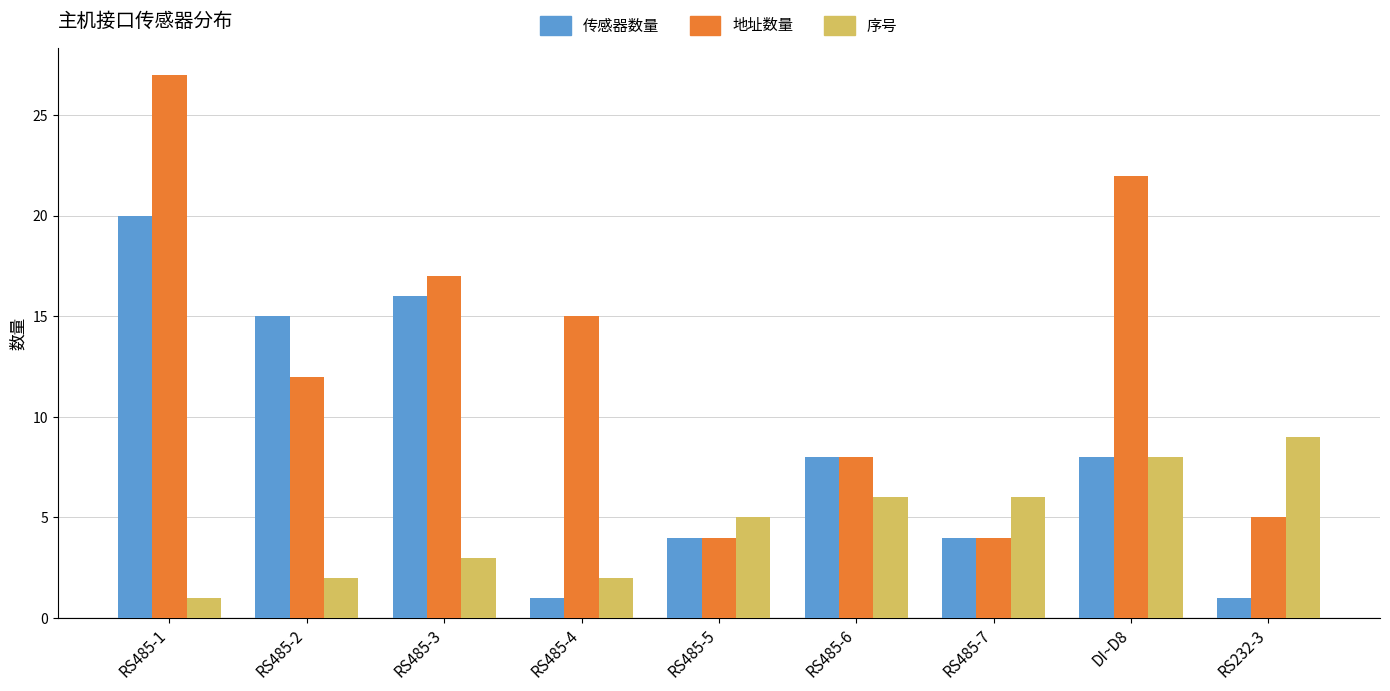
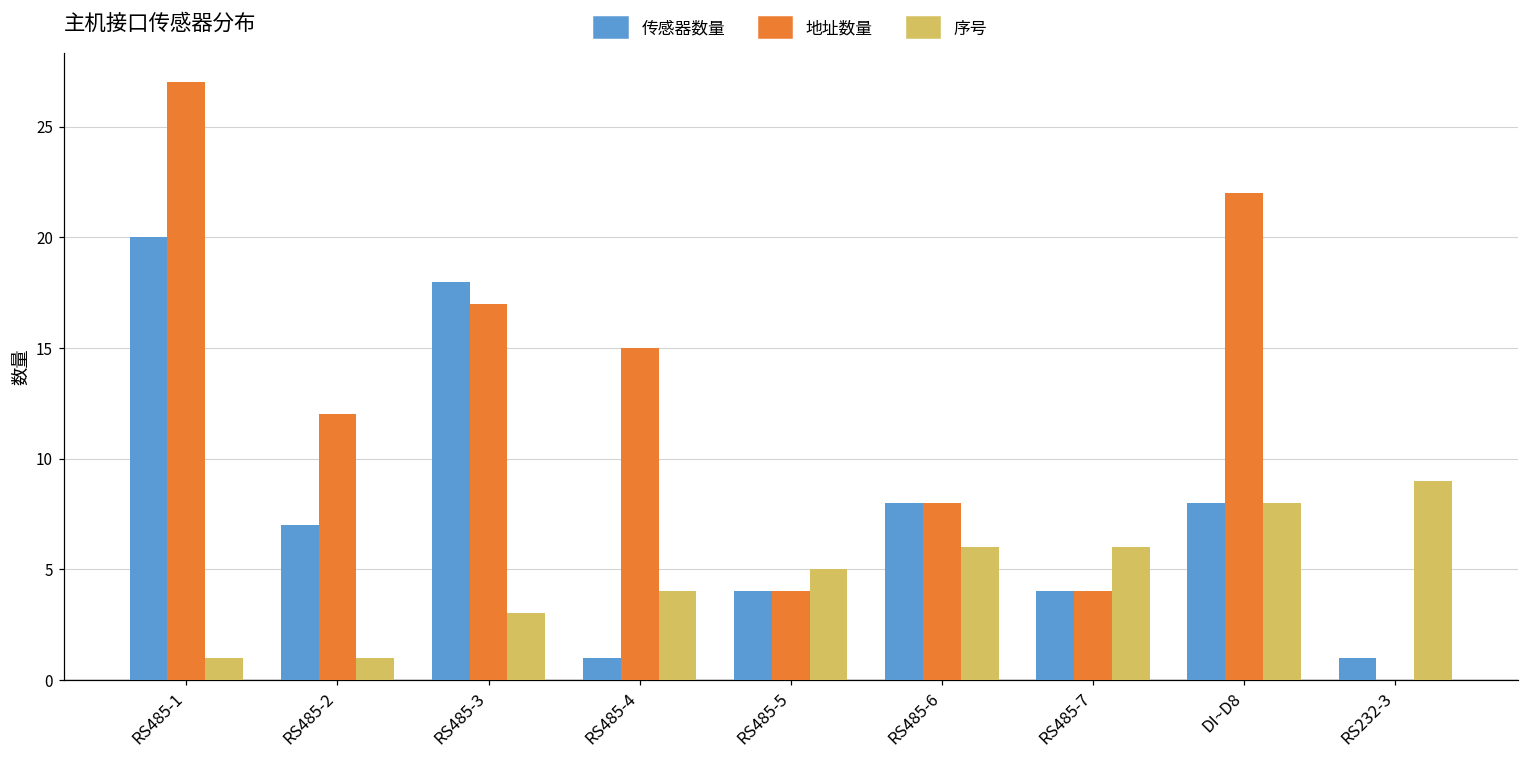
传感器数量, RS485-2: 15 -> 7
序号, RS485-2: 2 -> 1
传感器数量, RS485-3: 16 -> 18
序号, RS485-4: 2 -> 4
地址数量, RS232-3: 5 -> 0
